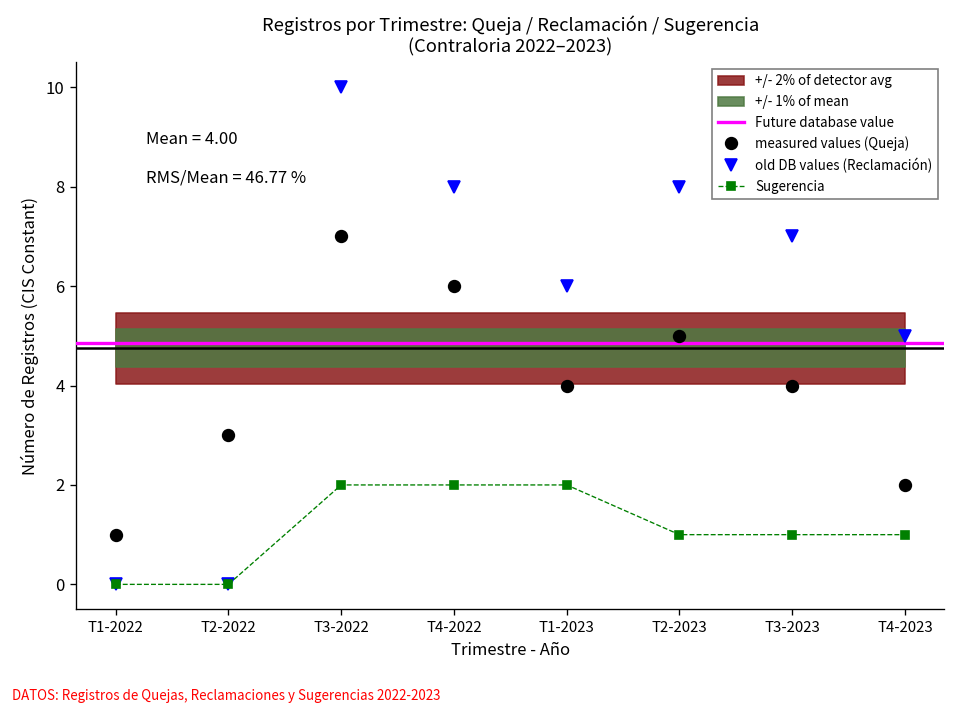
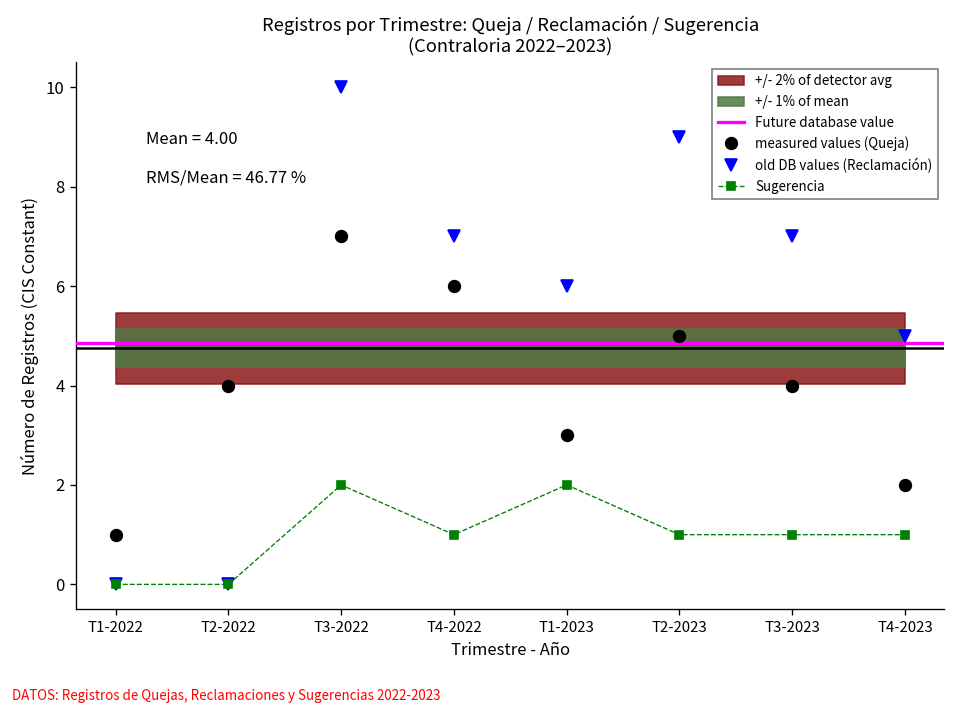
measured values (Queja), T2-2022: 3 -> 4
old DB values (Reclamación), T4-2022: 8 -> 7
Sugerencia, T4-2022: 2 -> 1
measured values (Queja), T1-2023: 4 -> 3
old DB values (Reclamación), T2-2023: 8 -> 9
